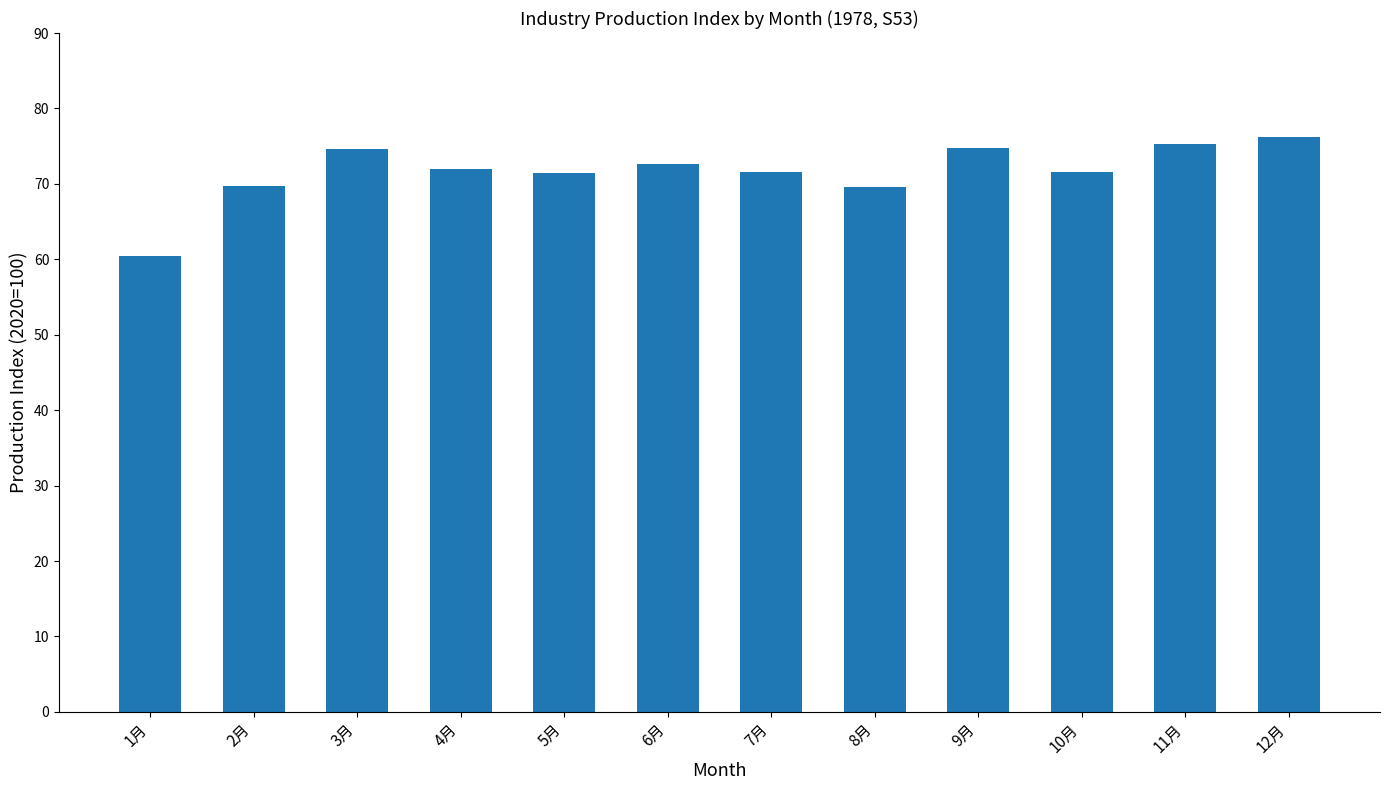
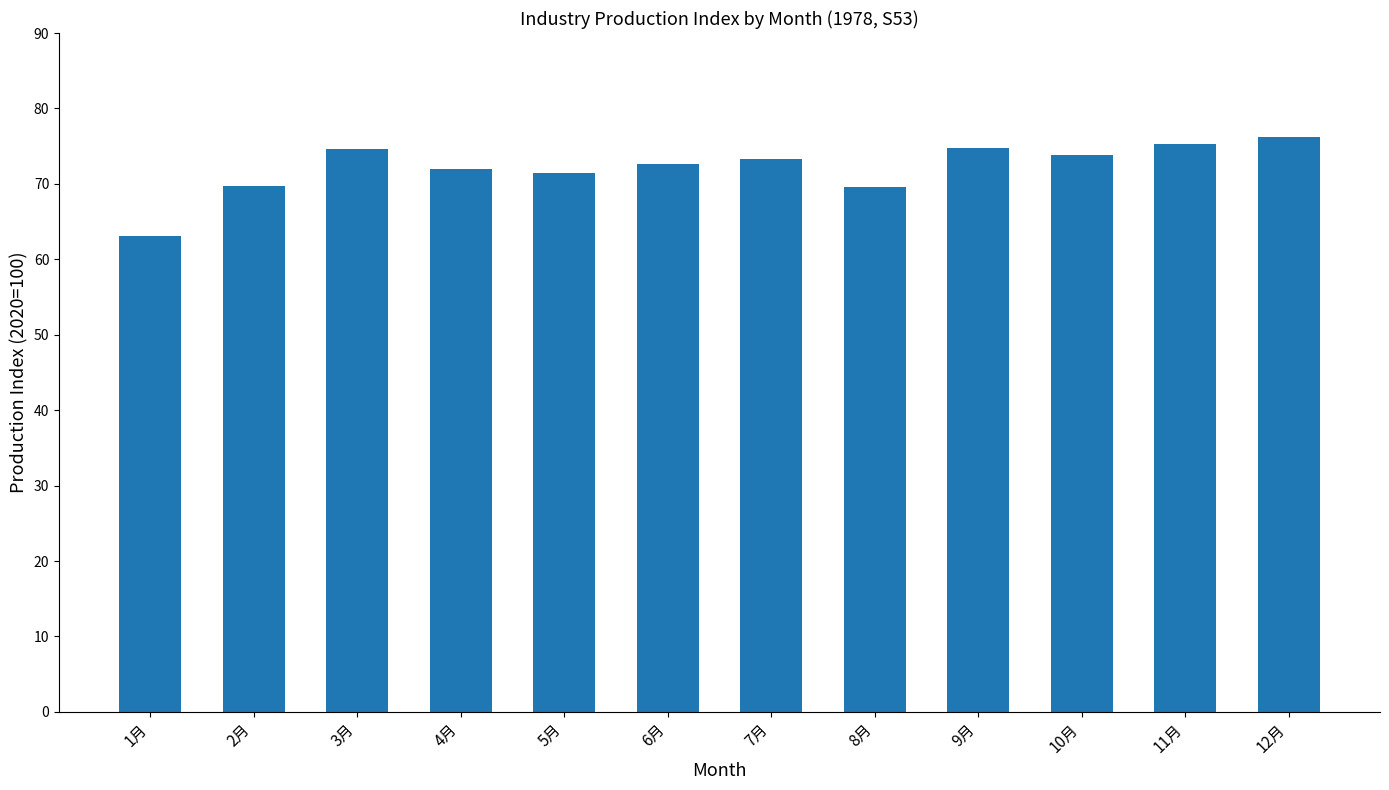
1月: 61 -> 63
7月: 72 -> 73
10月: 72 -> 74
